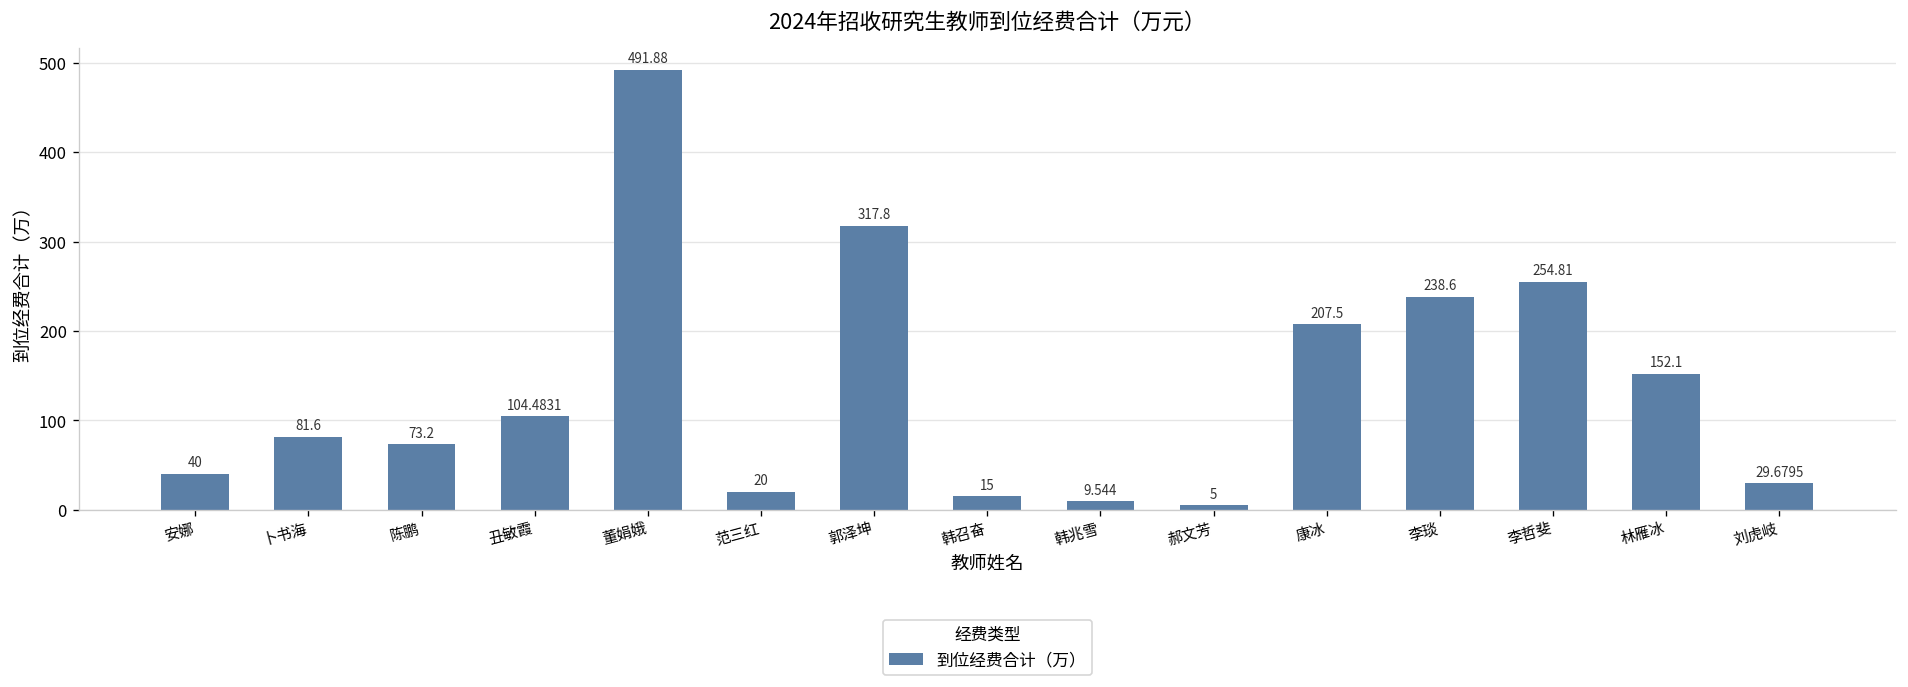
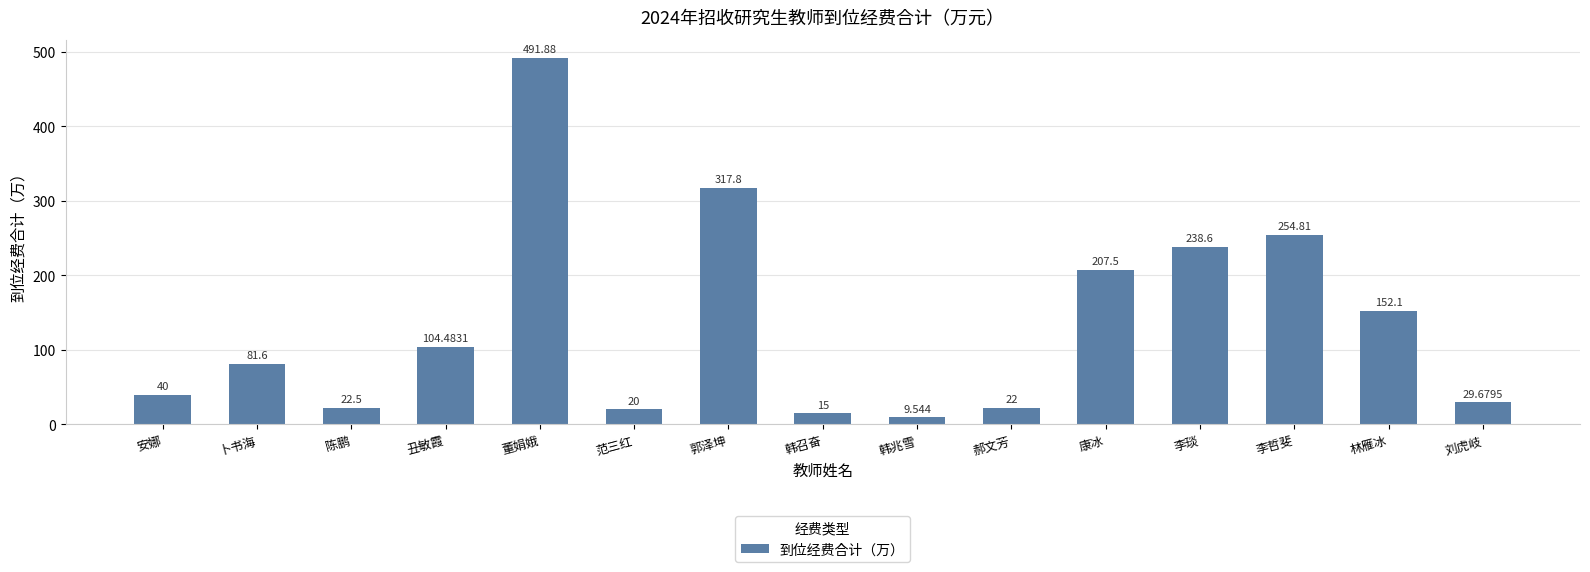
陈鹏: 73.2 -> 22.5
郝文芳: 5 -> 22
